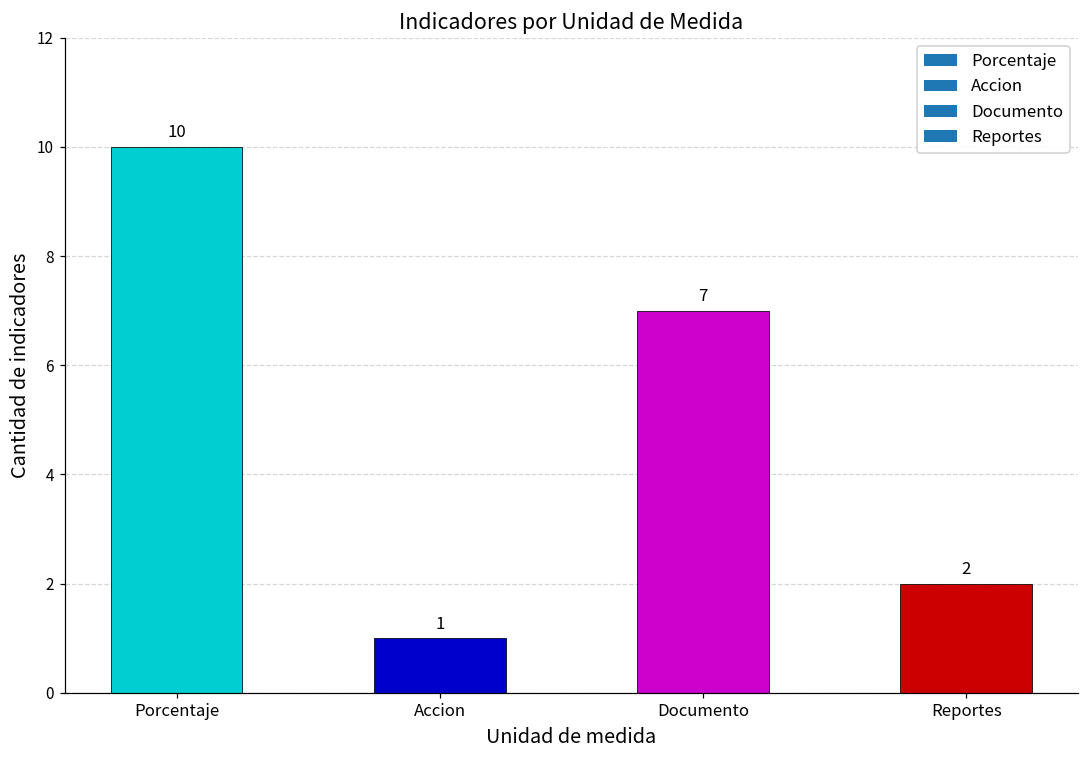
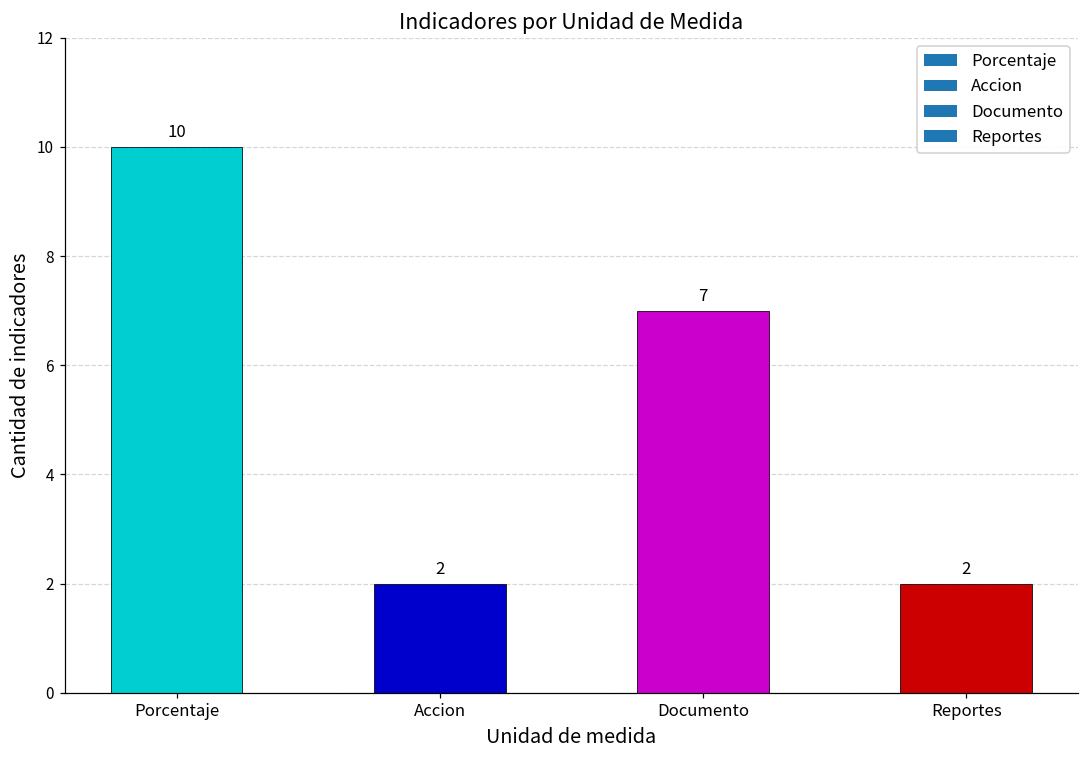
Accion: 1 -> 2
